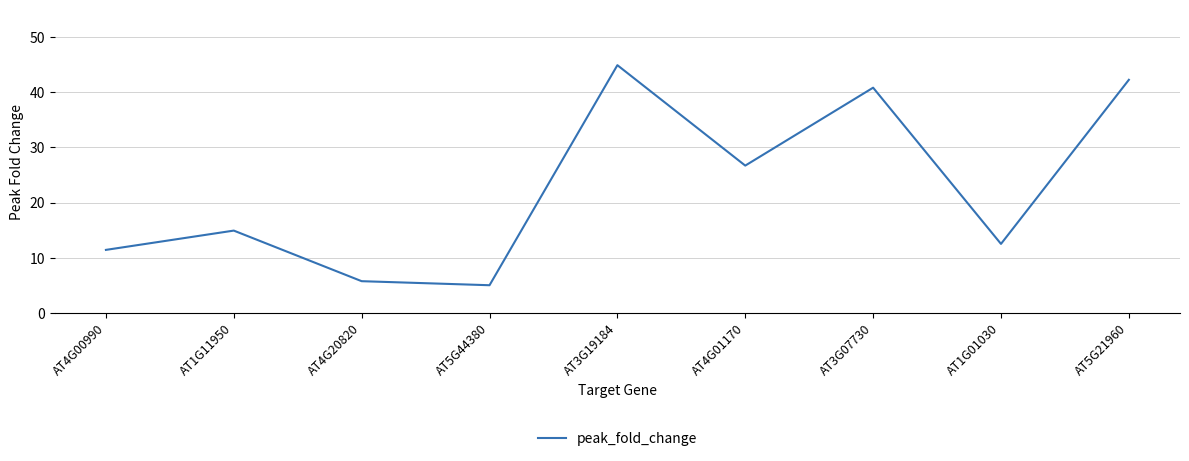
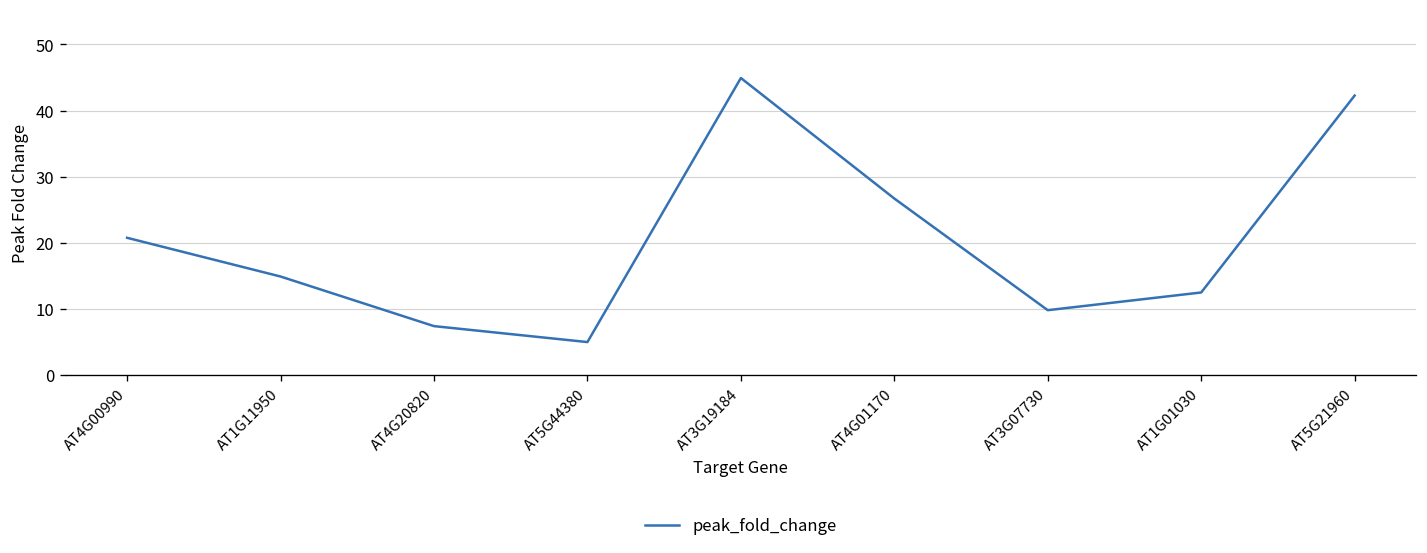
AT4G00990: 11 -> 21
AT4G20820: 6 -> 7
AT3G07730: 41 -> 10
